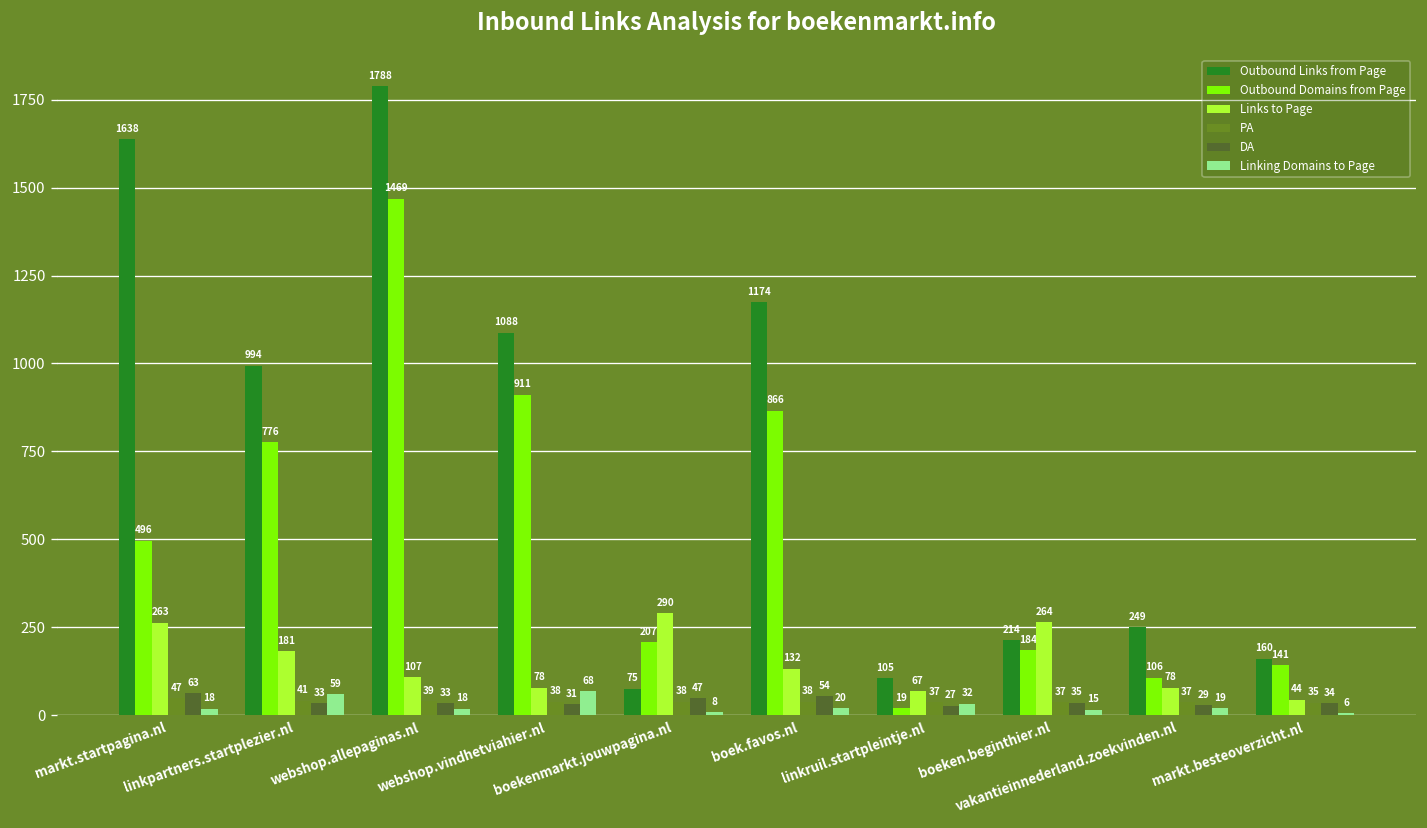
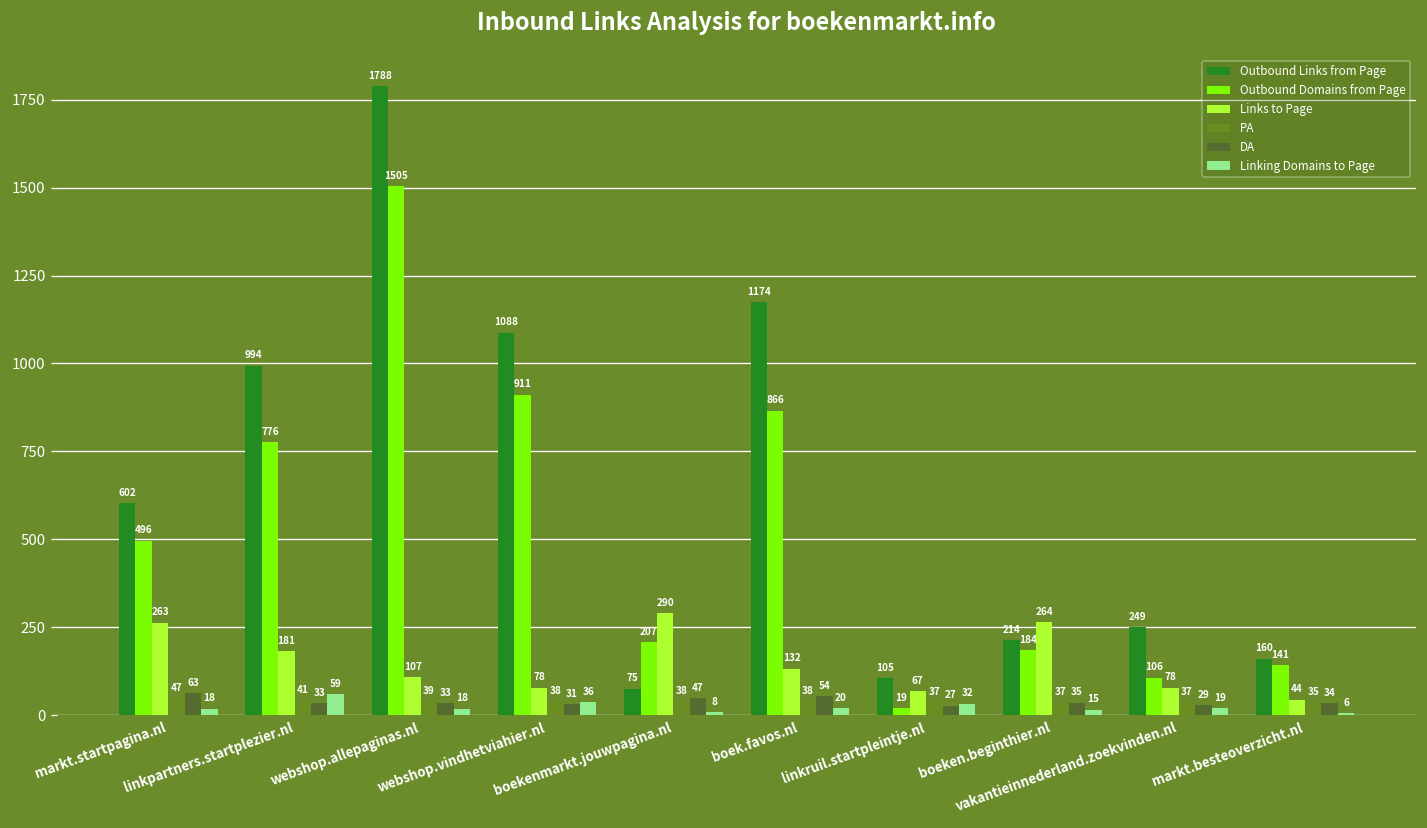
Outbound Links from Page, markt.startpagina.nl: 1638 -> 602
Outbound Domains from Page, webshop.allepaginas.nl: 1469 -> 1505
Linking Domains to Page, webshop.vindhetviahier.nl: 68 -> 36
